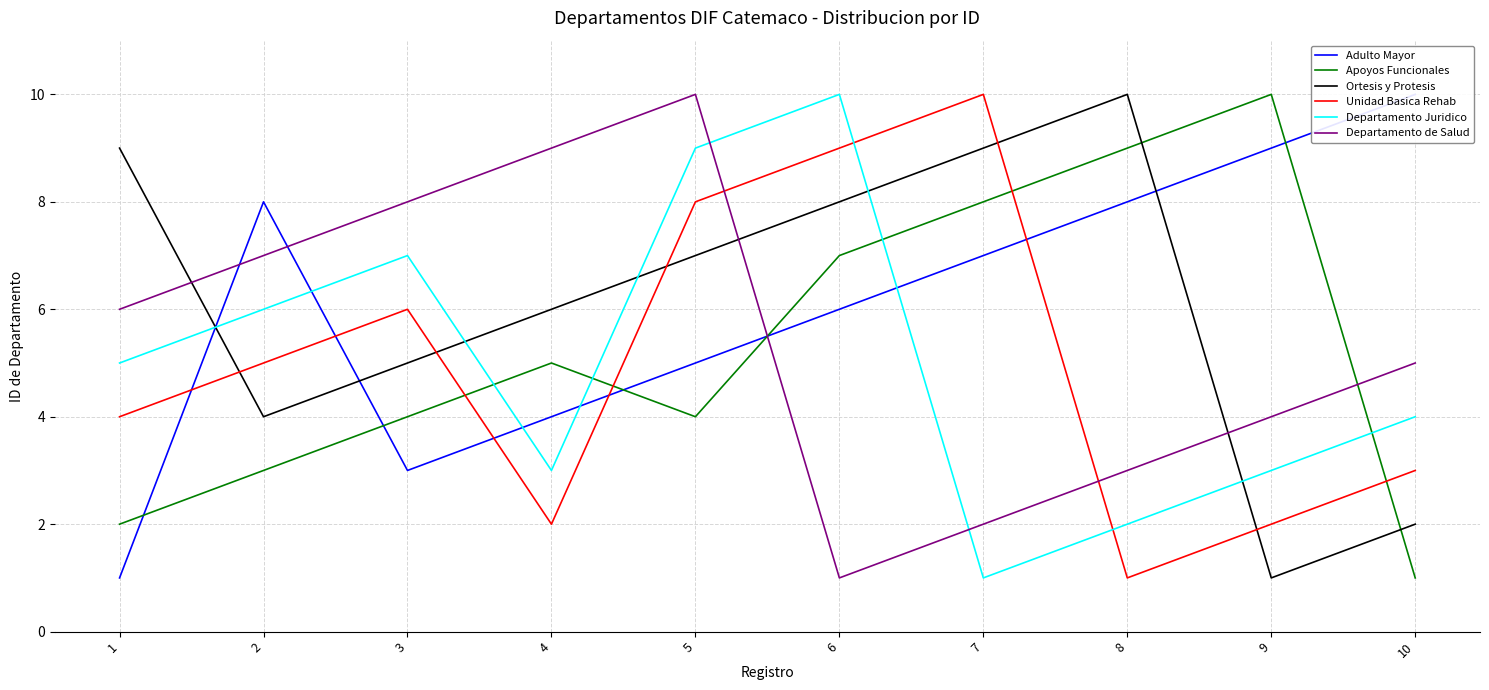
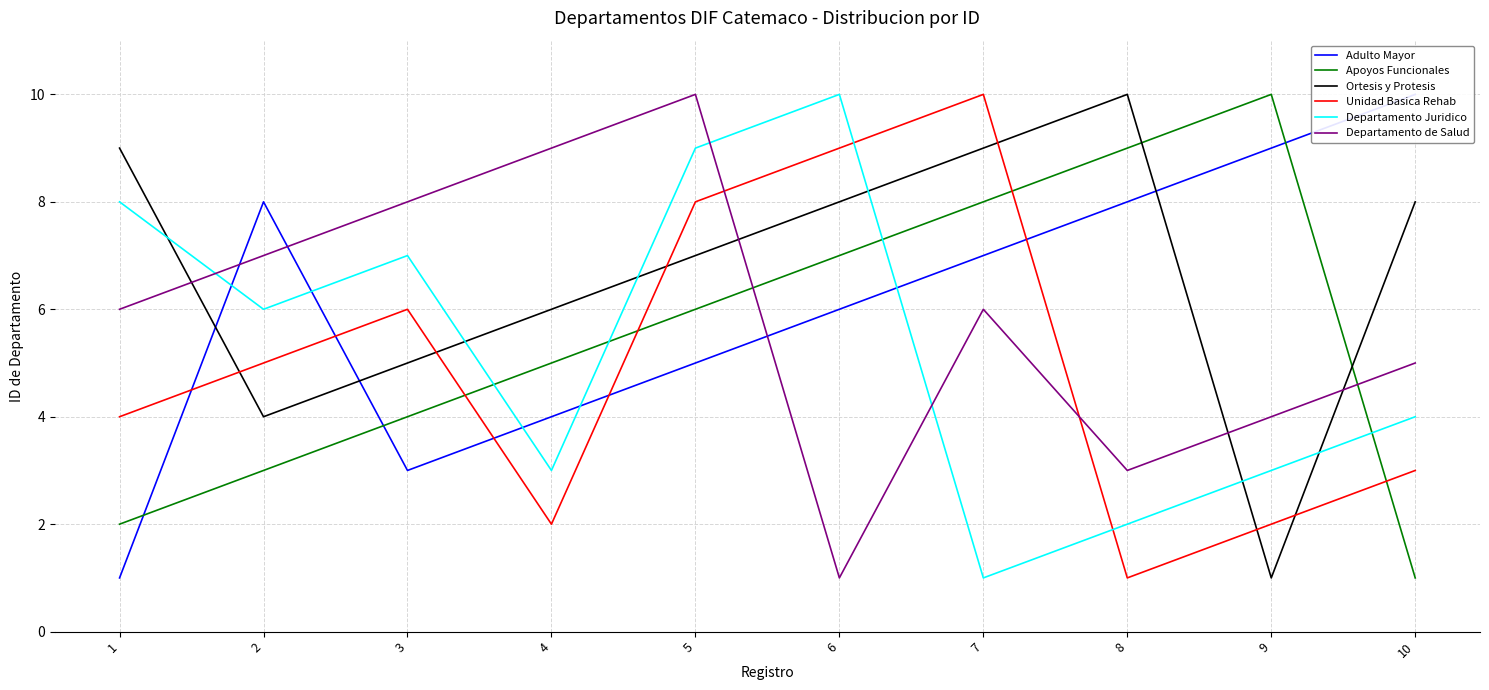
Departamento Juridico, 1: 5 -> 8
Apoyos Funcionales, 5: 4 -> 6
Departamento de Salud, 7: 2 -> 6
Ortesis y Protesis, 10: 2 -> 8
